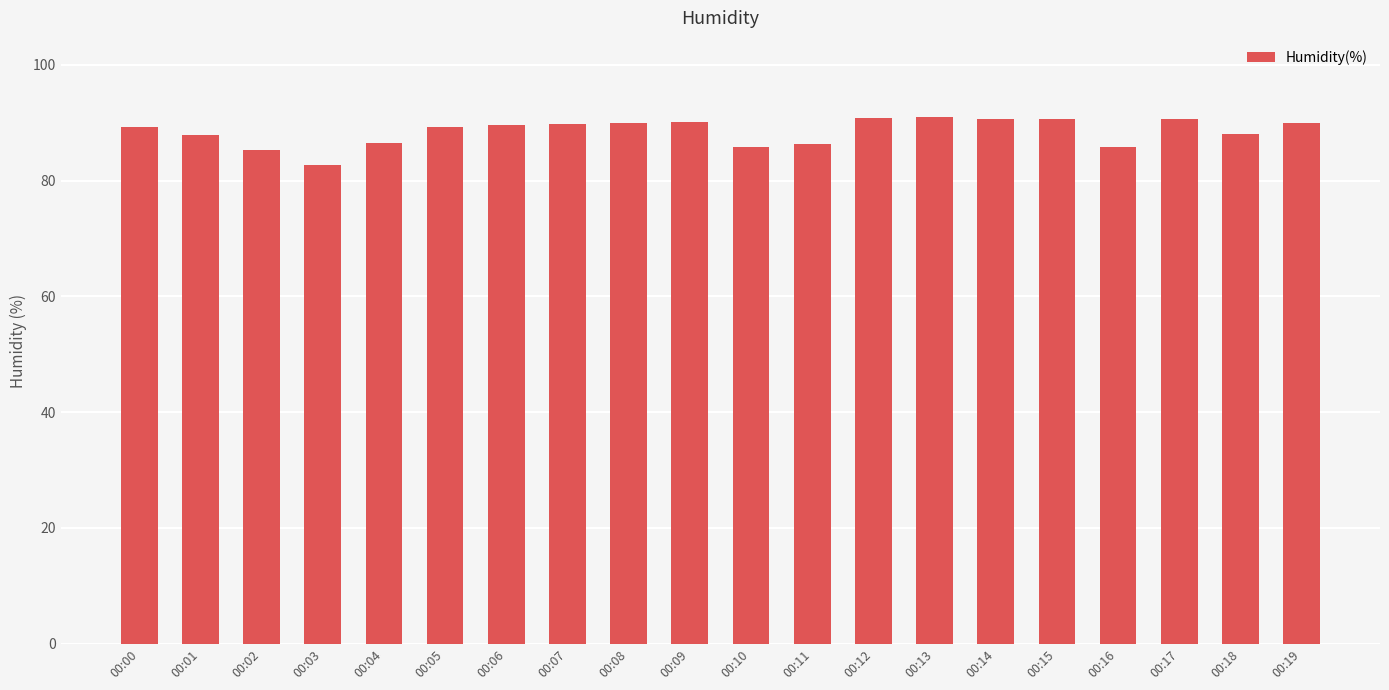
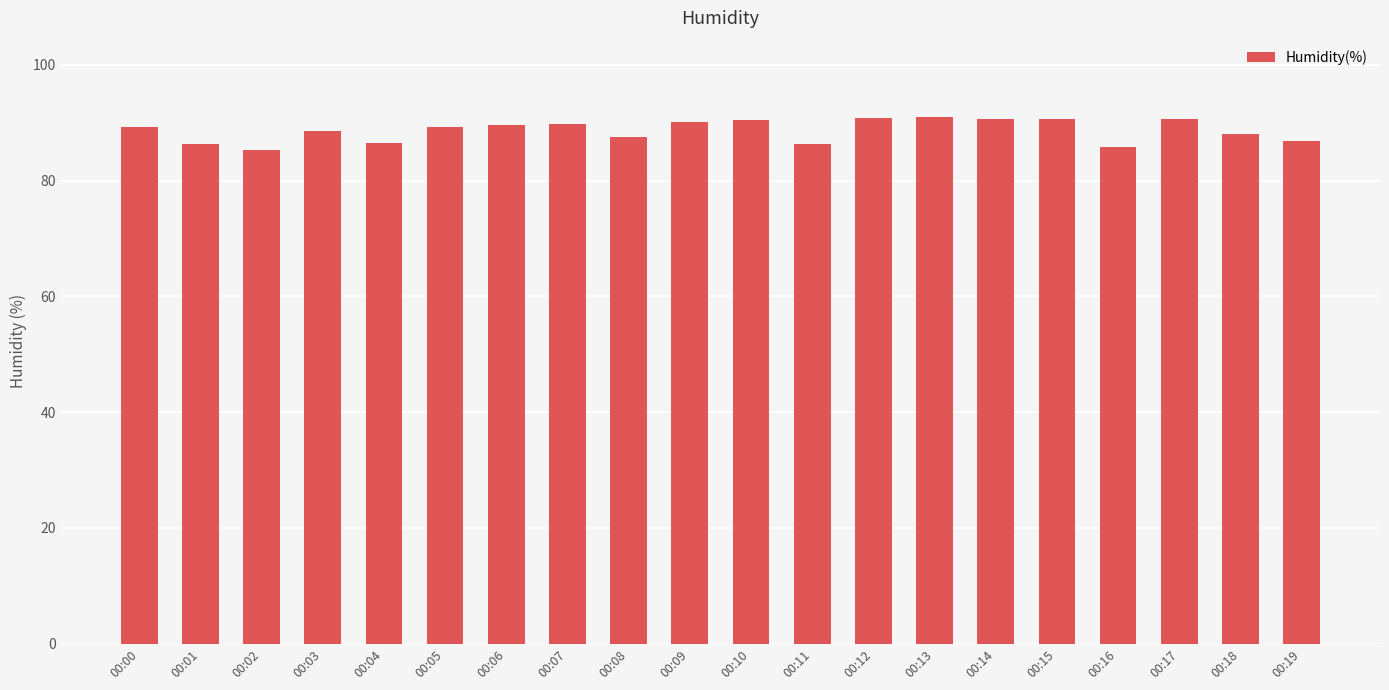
00:01: 88 -> 86
00:03: 83 -> 89
00:08: 90 -> 88
00:10: 86 -> 91
00:19: 90 -> 87
